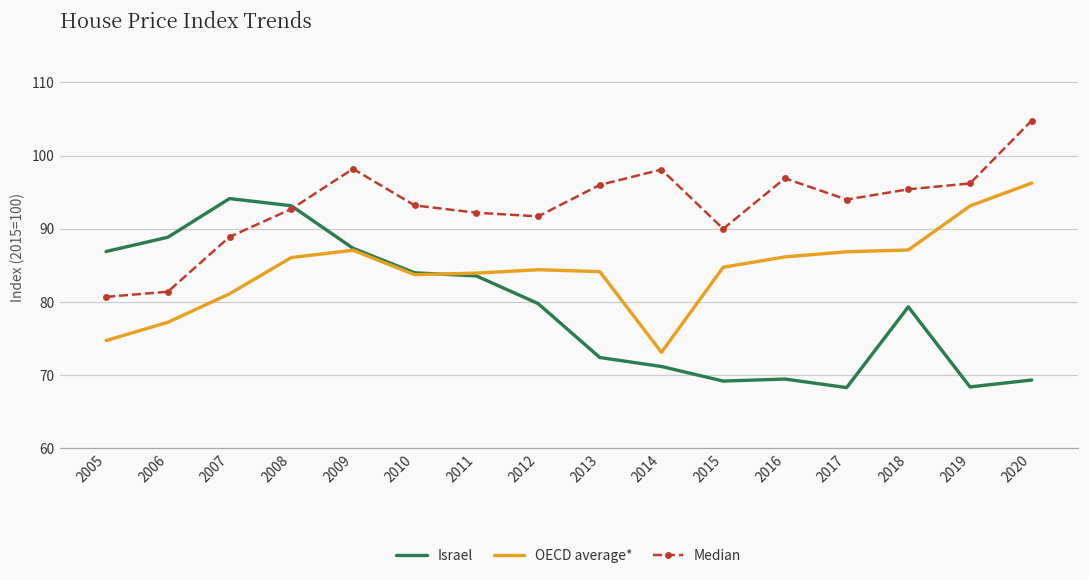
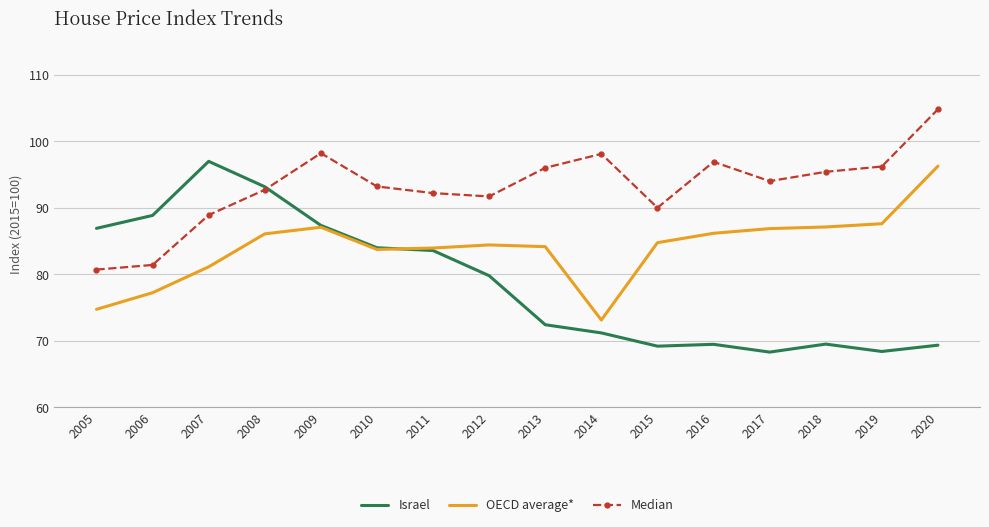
Israel, 2007: 94 -> 97
Israel, 2018: 79 -> 69
OECD average*, 2019: 93 -> 88
